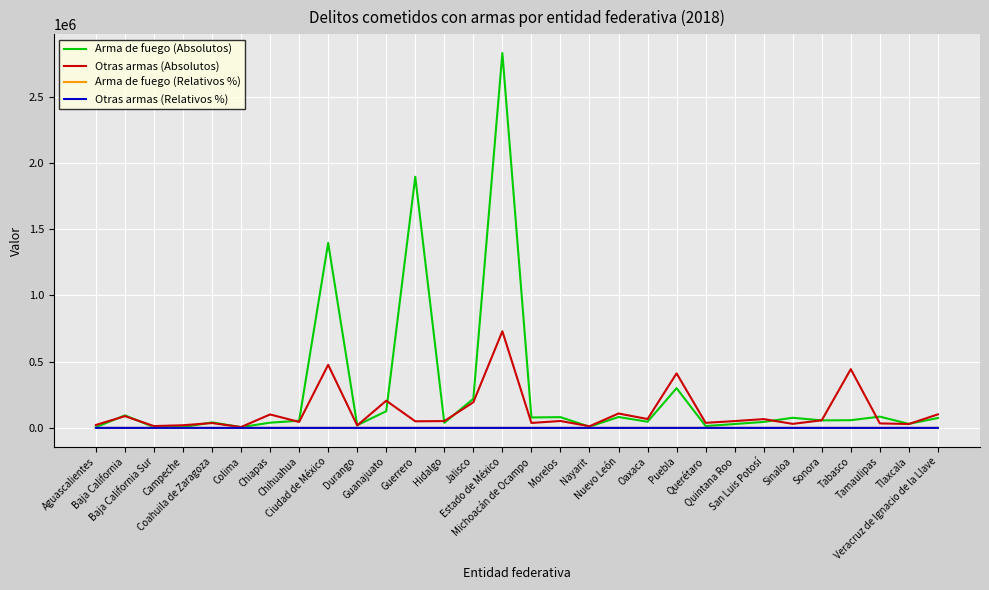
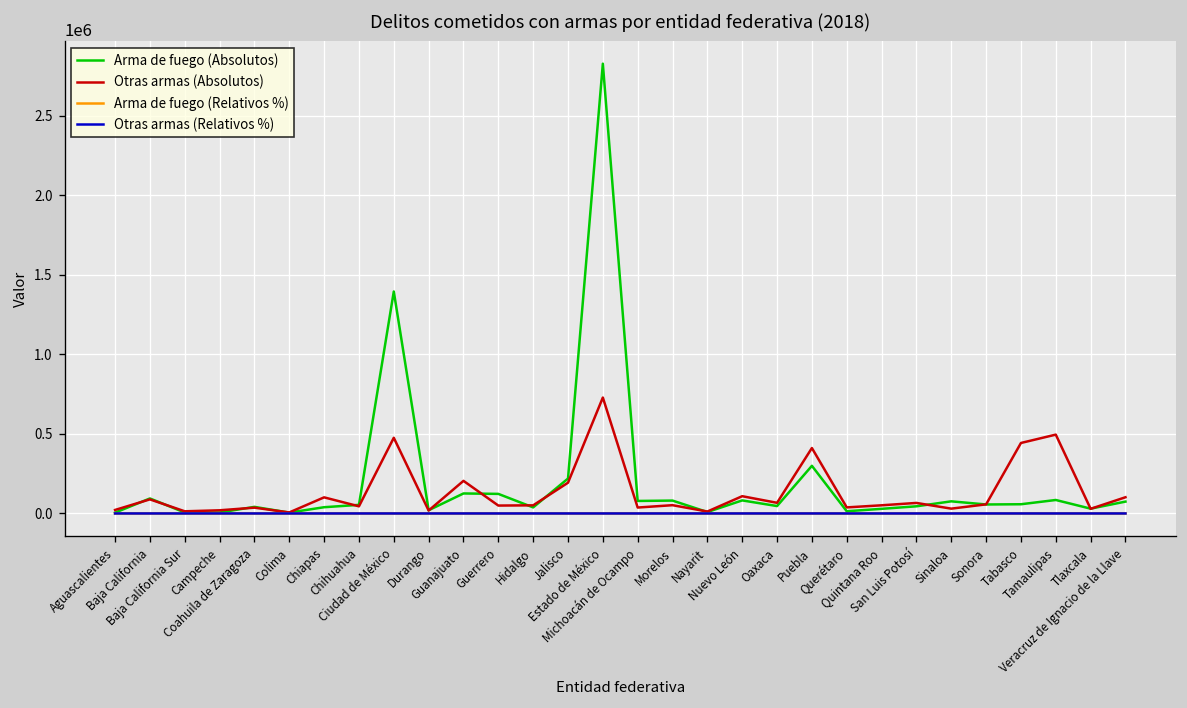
Arma de fuego (Absolutos), Guerrero: 1890000 -> 120000
Otras armas (Absolutos), Tamaulipas: 30000 -> 500000
